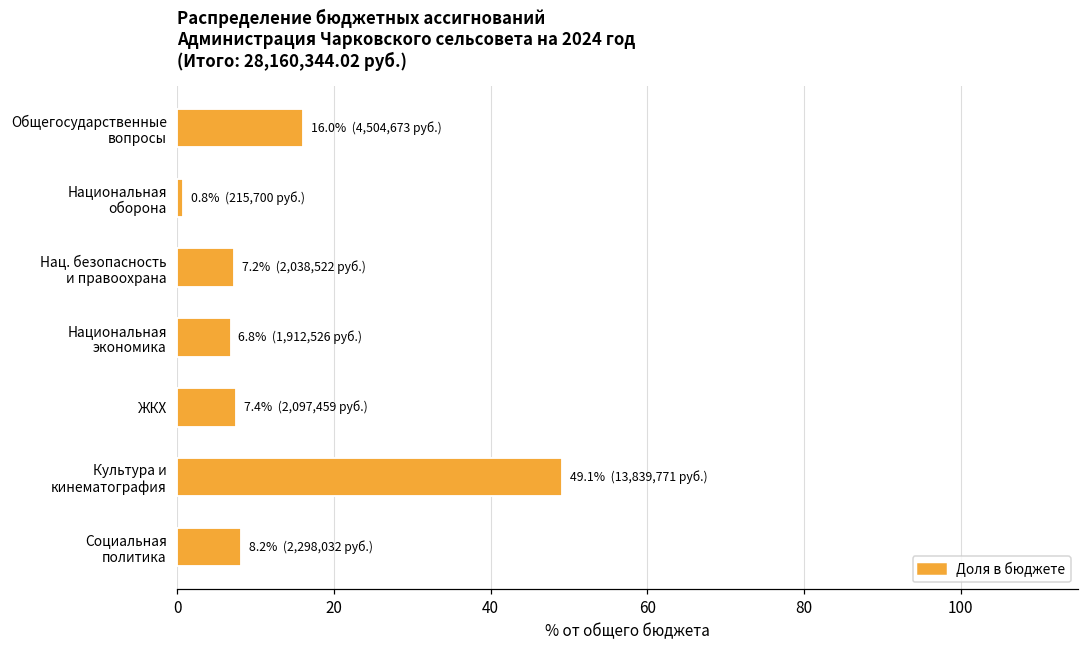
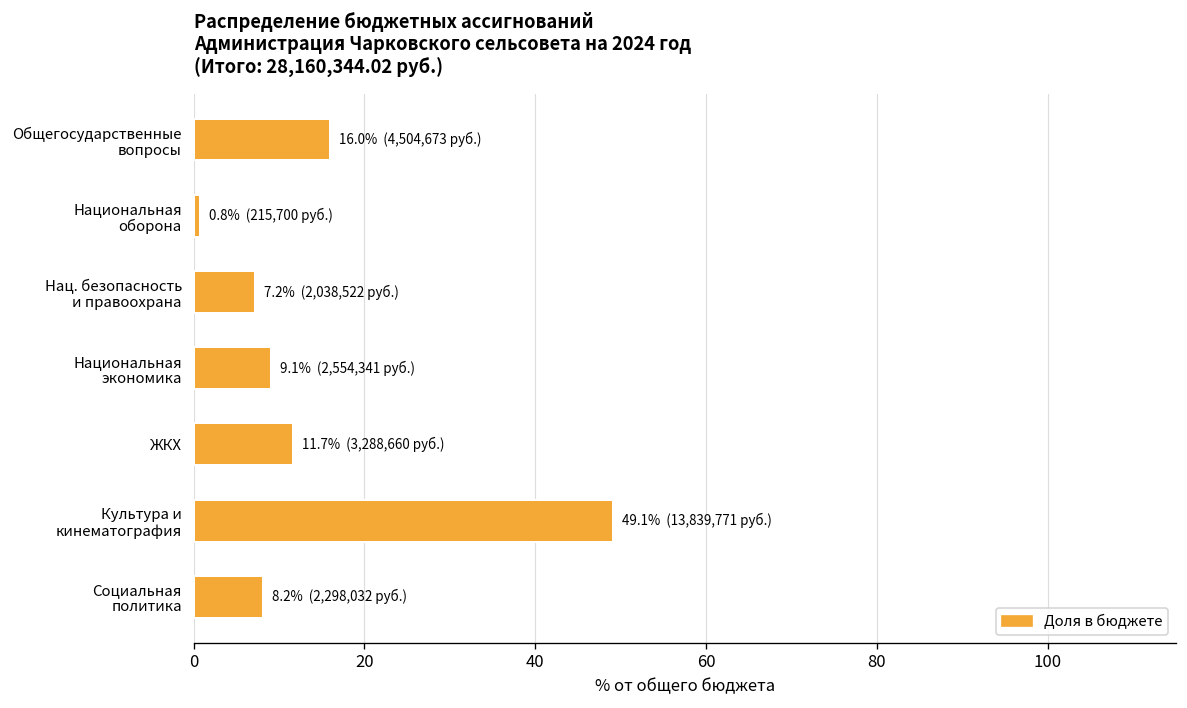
Национальная экономика: 6.8% (1,912,526 руб.) -> 9.1% (2,554,341 руб.)
ЖКХ: 7.4% (2,097,459 руб.) -> 11.7% (3,288,660 руб.)
